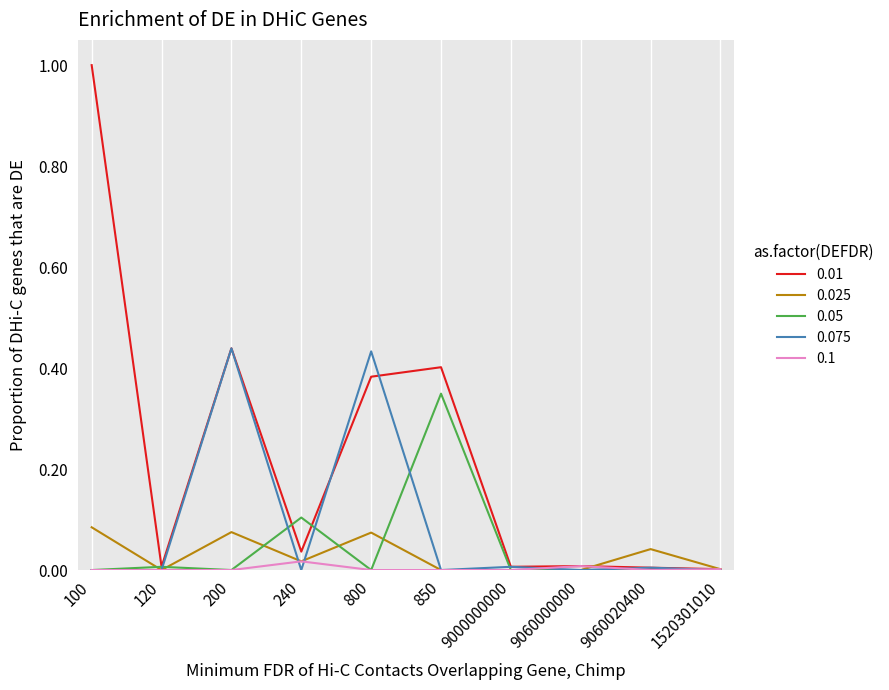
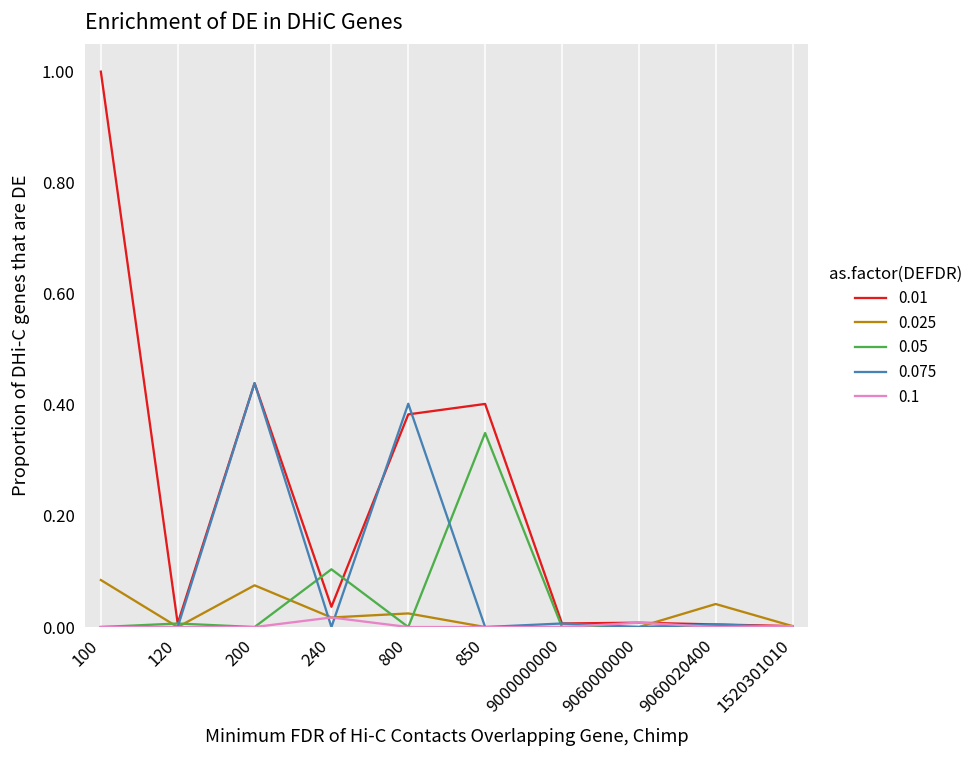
0.025, 800: 0.07 -> 0.02
0.075, 800: 0.43 -> 0.40
